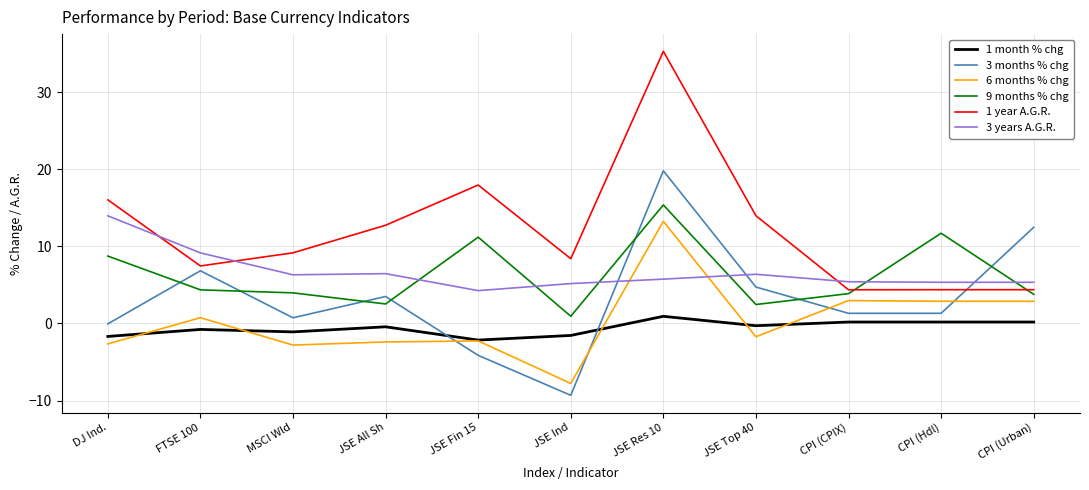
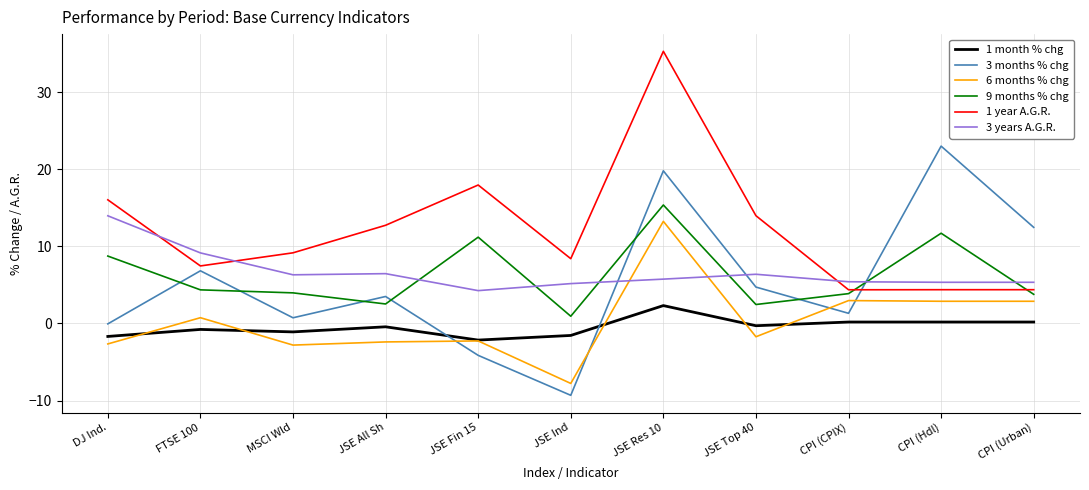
1 month % chg, JSE Res 10: 1 -> 2
3 months % chg, CPI (Hdl): 1 -> 23
